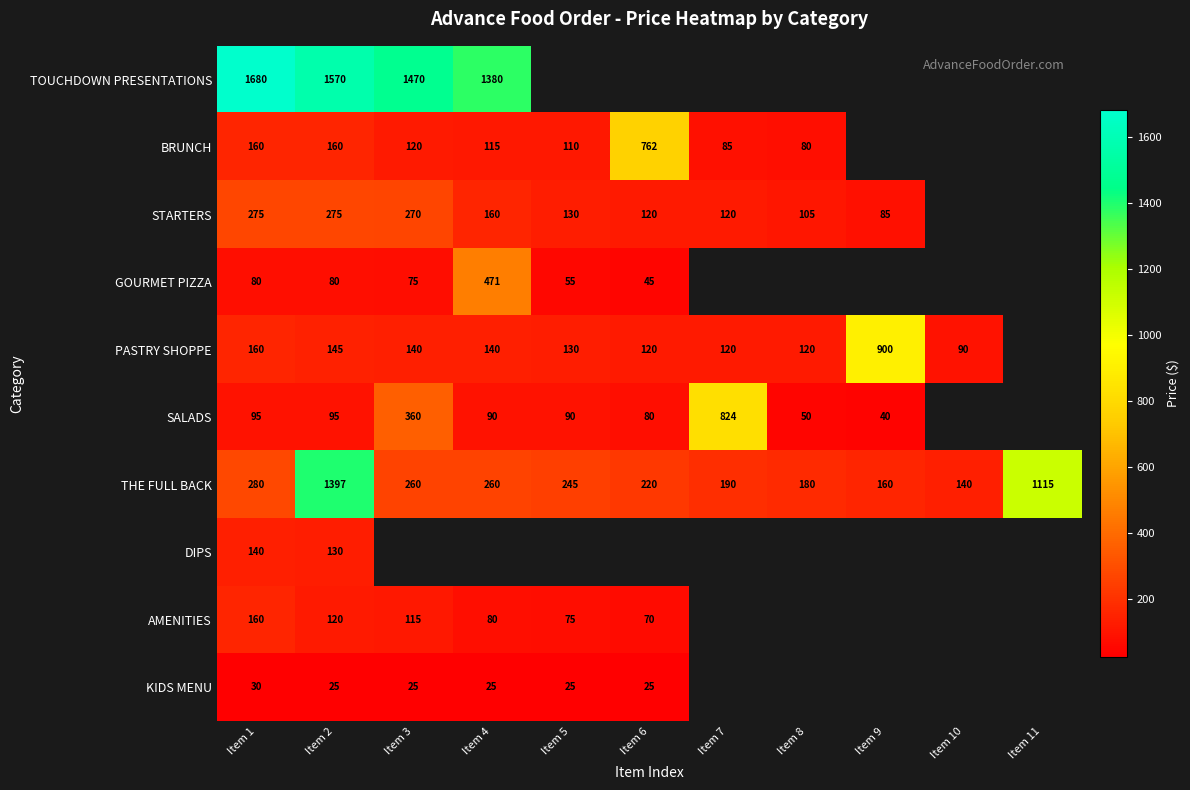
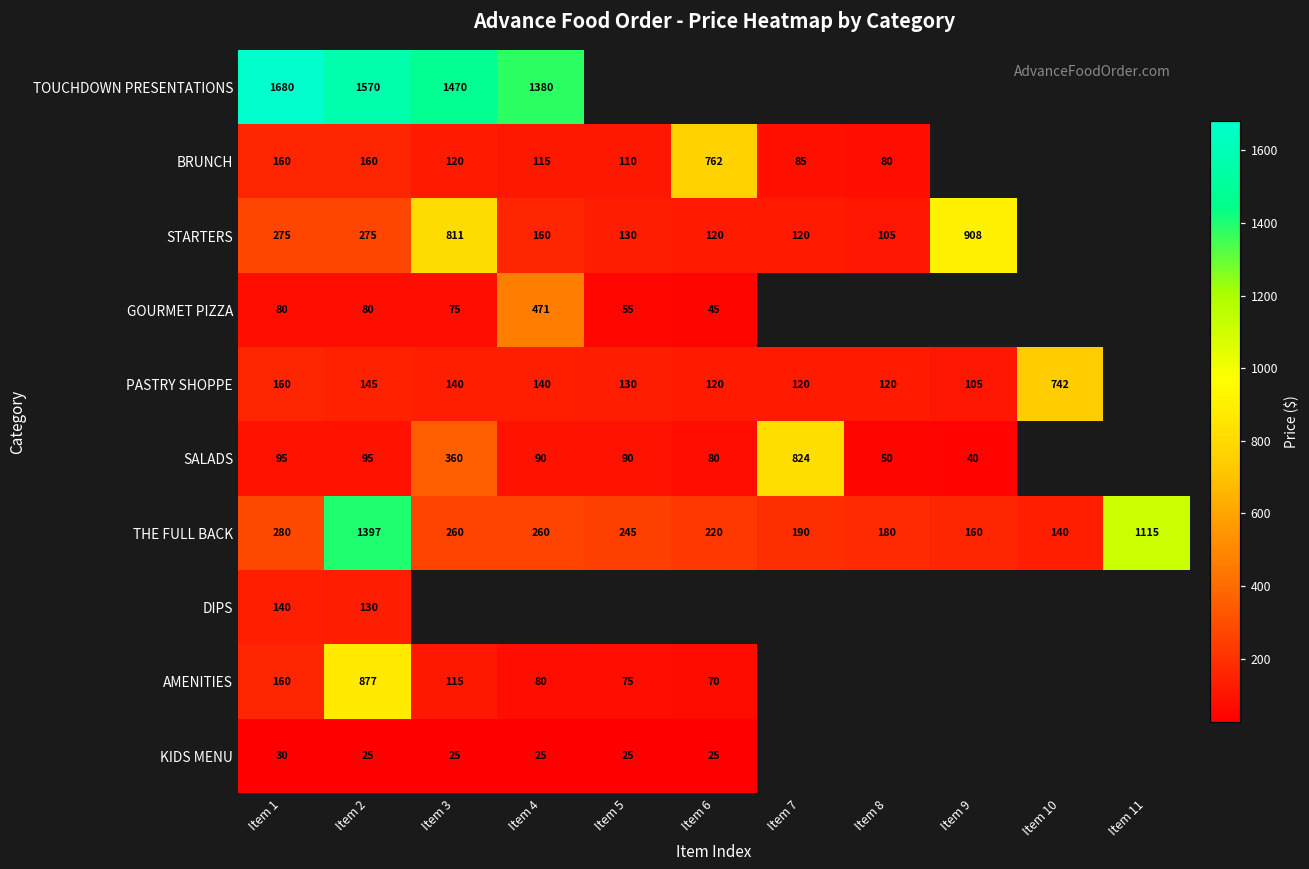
STARTERS, Item 3: 270 -> 811
STARTERS, Item 9: 85 -> 908
PASTRY SHOPPE, Item 9: 900 -> 105
PASTRY SHOPPE, Item 10: 90 -> 742
AMENITIES, Item 2: 120 -> 877
